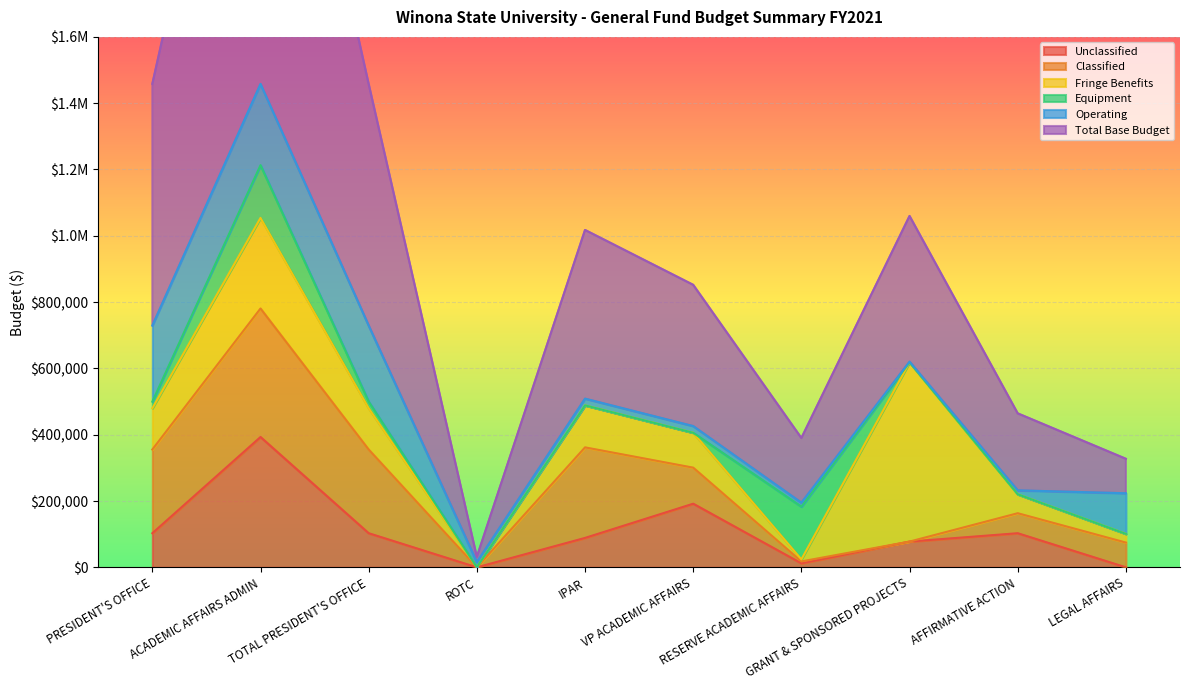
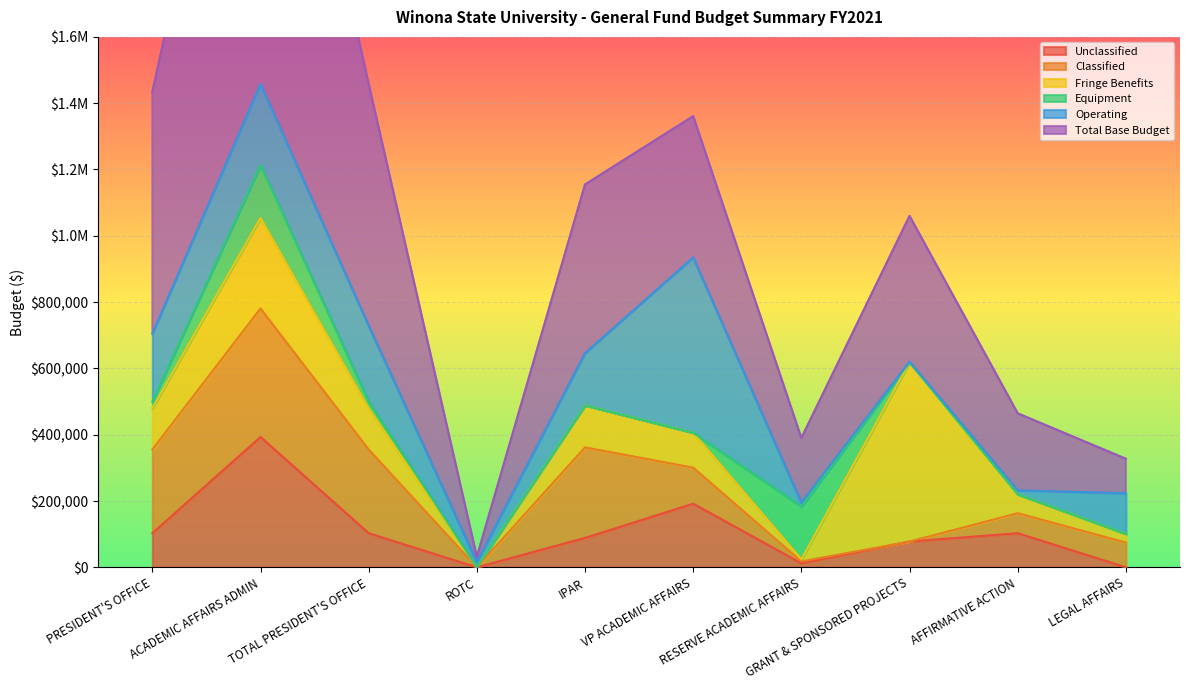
Operating, PRESIDENT'S OFFICE: $230,000 -> $200,000
Operating, IPAR: $20,000 -> $160,000
Operating, VP ACADEMIC AFFAIRS: $20,000 -> $530,000
